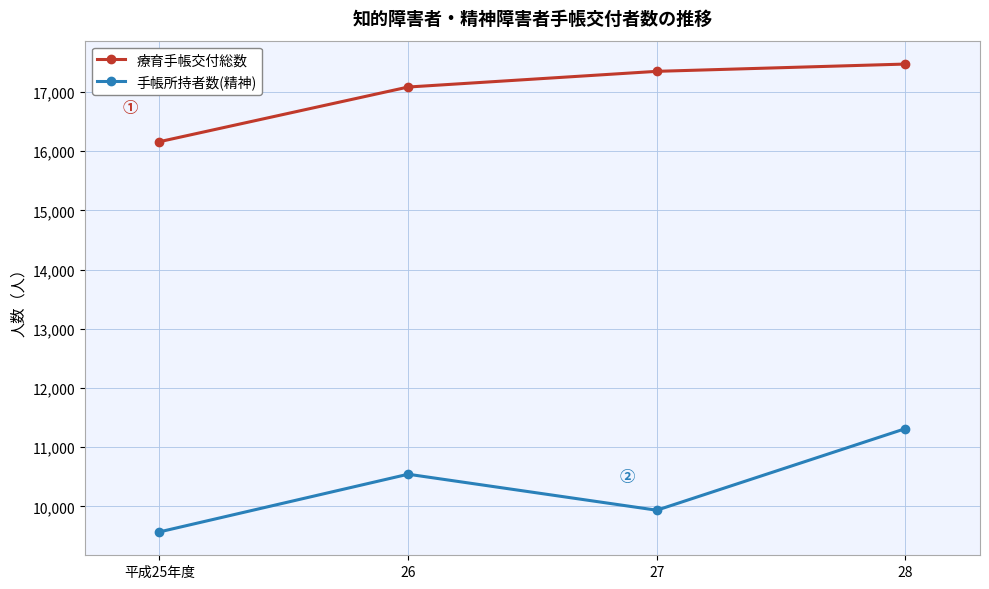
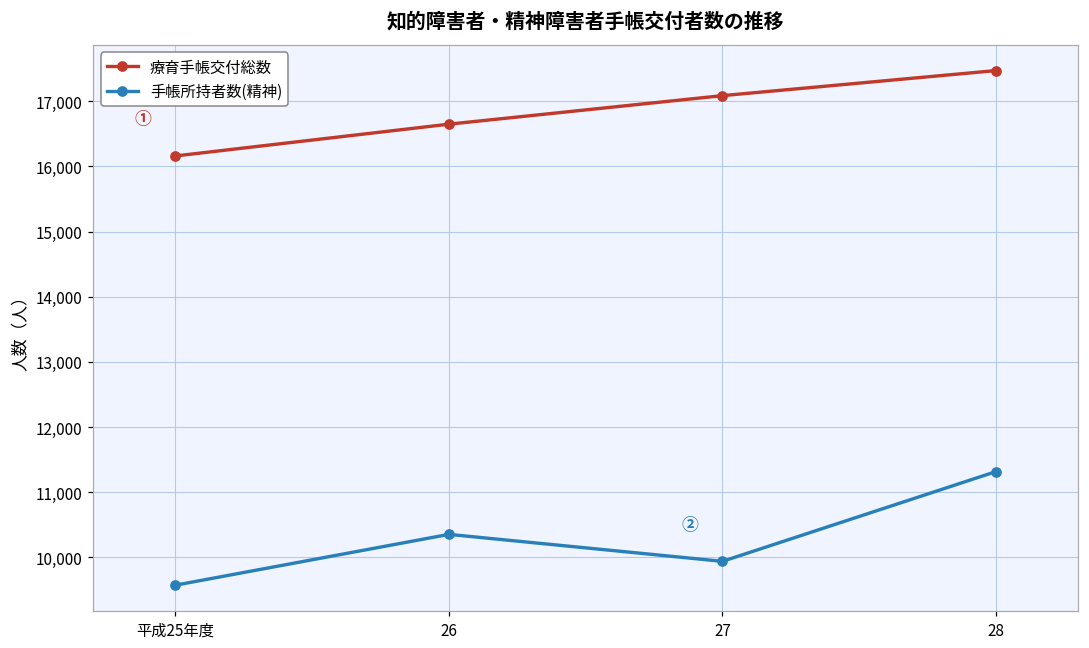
療育手帳交付総数, 26: 17,100 -> 16,700
手帳所持者数(精神), 26: 10,500 -> 10,400
療育手帳交付総数, 27: 17,400 -> 17,100
